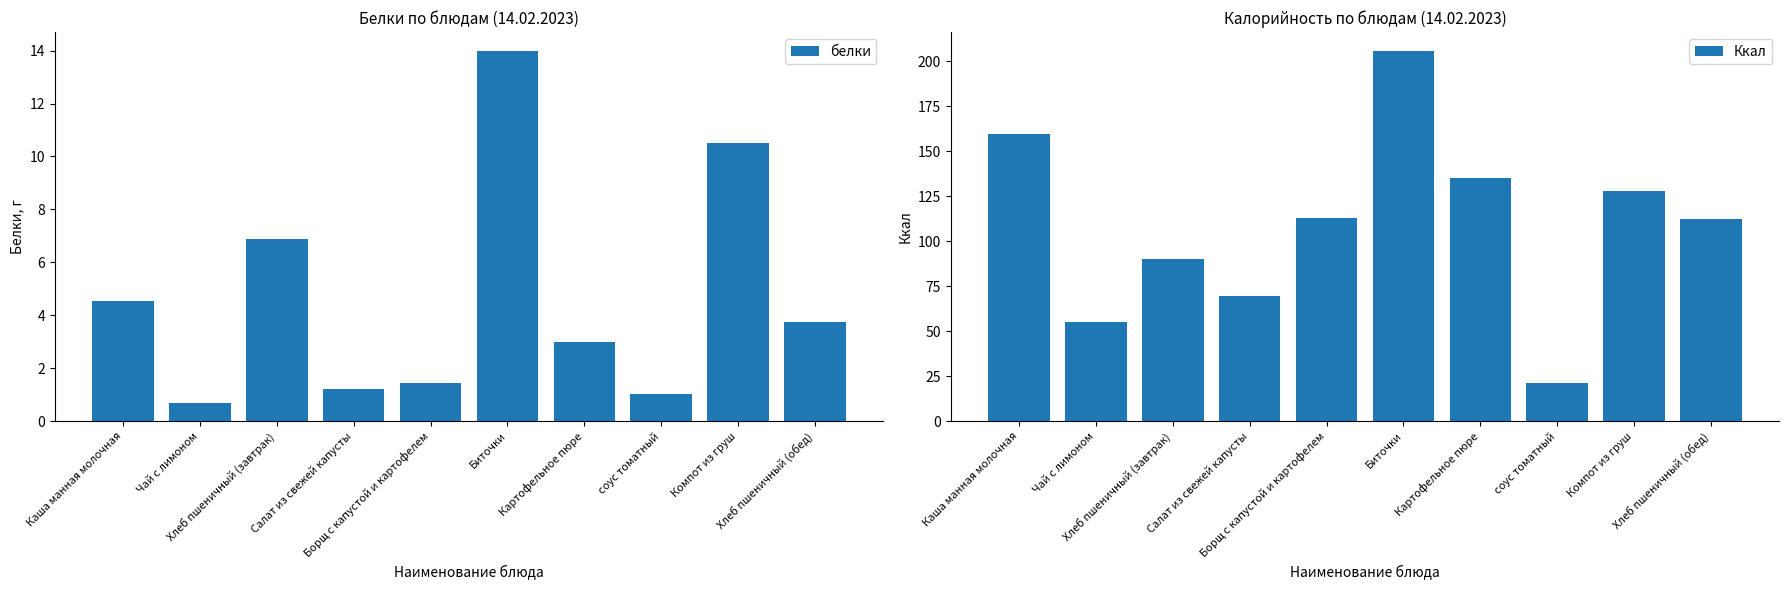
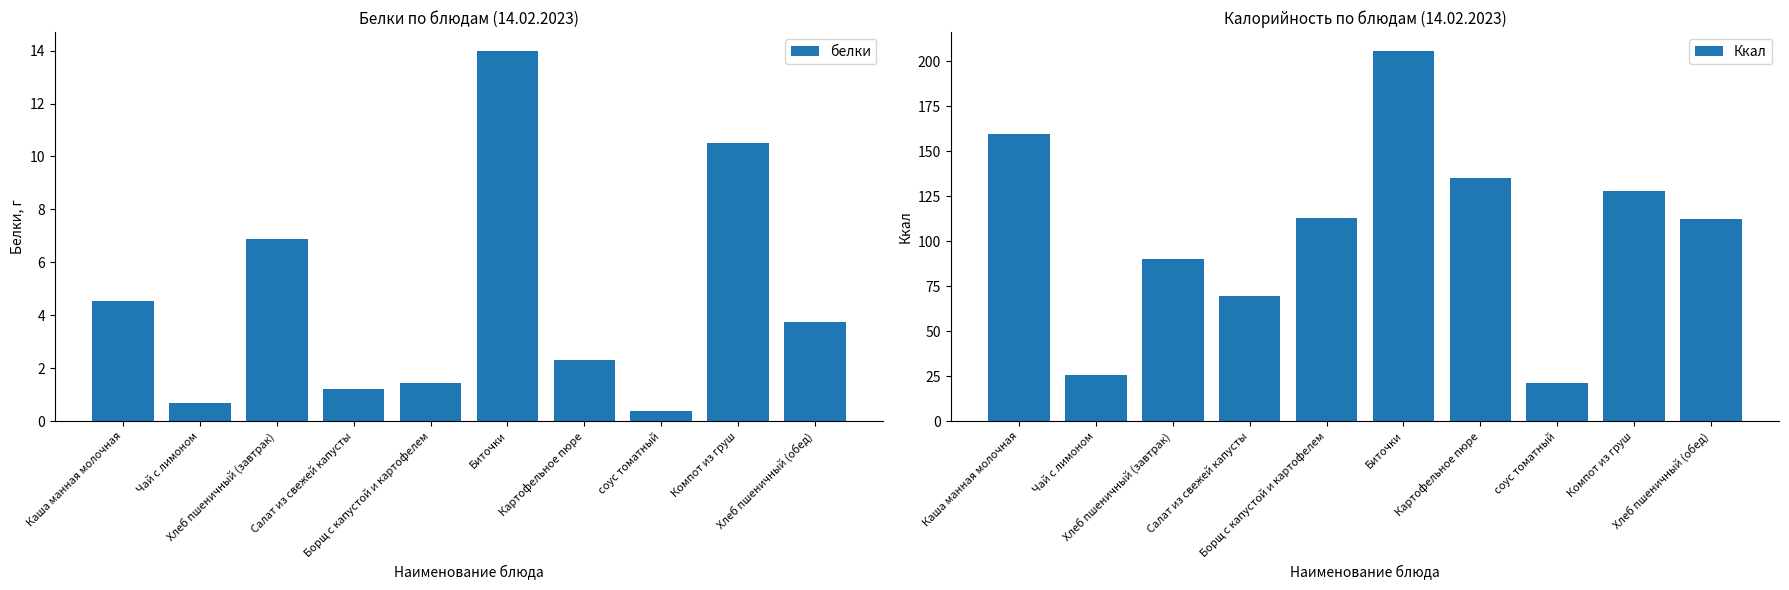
Белки по блюдам (14.02.2023), Картофельное пюре: 3.0 -> 2.3
Белки по блюдам (14.02.2023), соус томатный: 1.0 -> 0.4
Калорийность по блюдам (14.02.2023), Чай с лимоном: 55 -> 26
